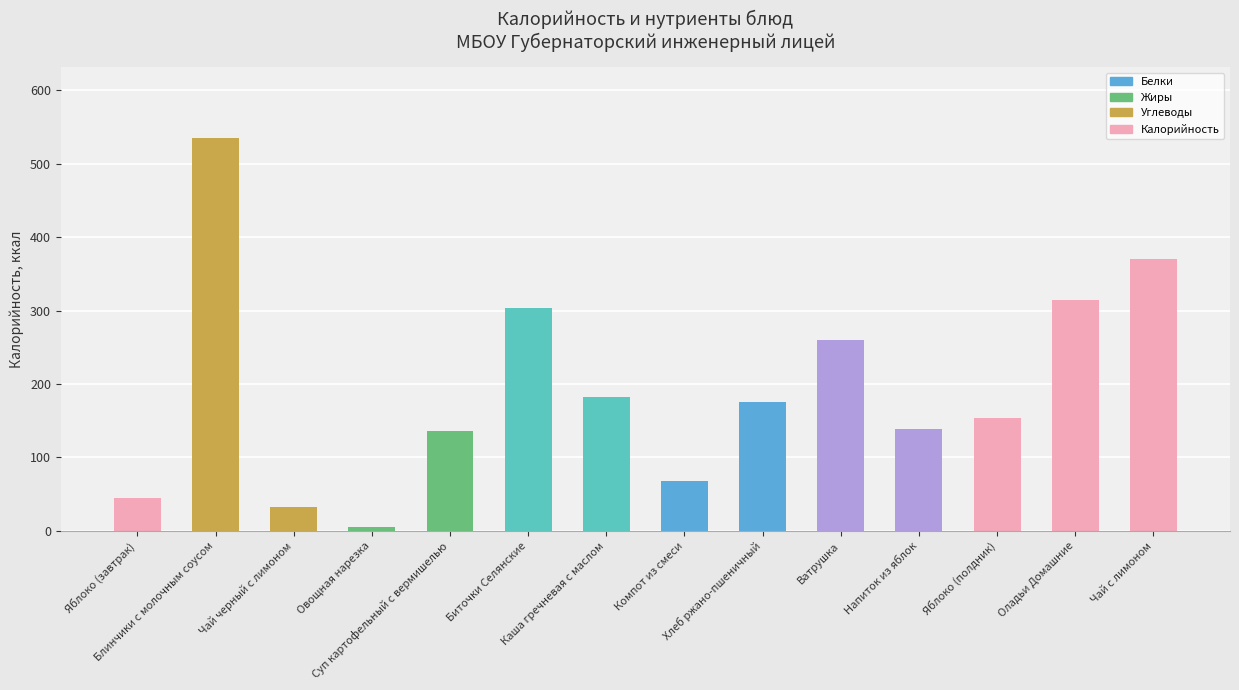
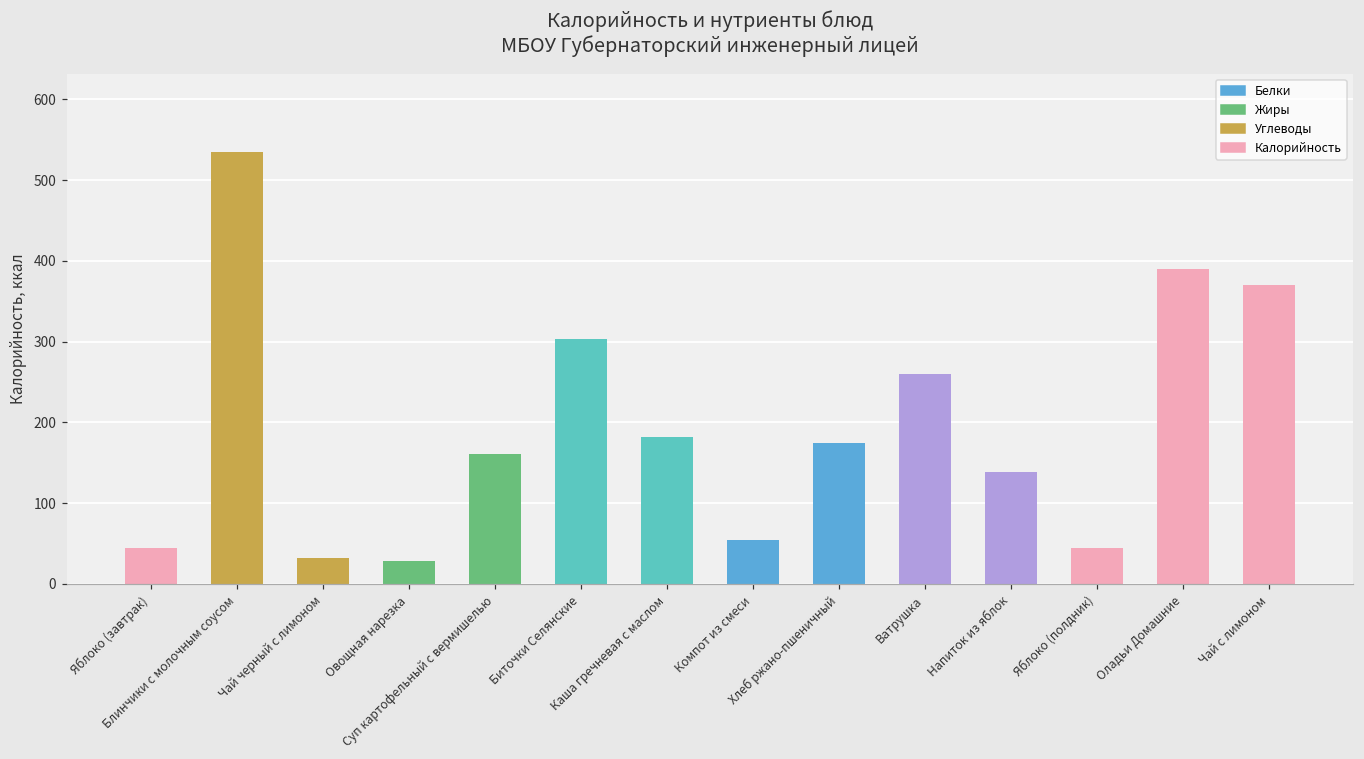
Овощная нарезка: 10 -> 30
Суп картофельный с вермишелью: 140 -> 160
Компот из смеси: 70 -> 50
Яблоко (полдник): 150 -> 50
Оладьи Домашние: 310 -> 390
